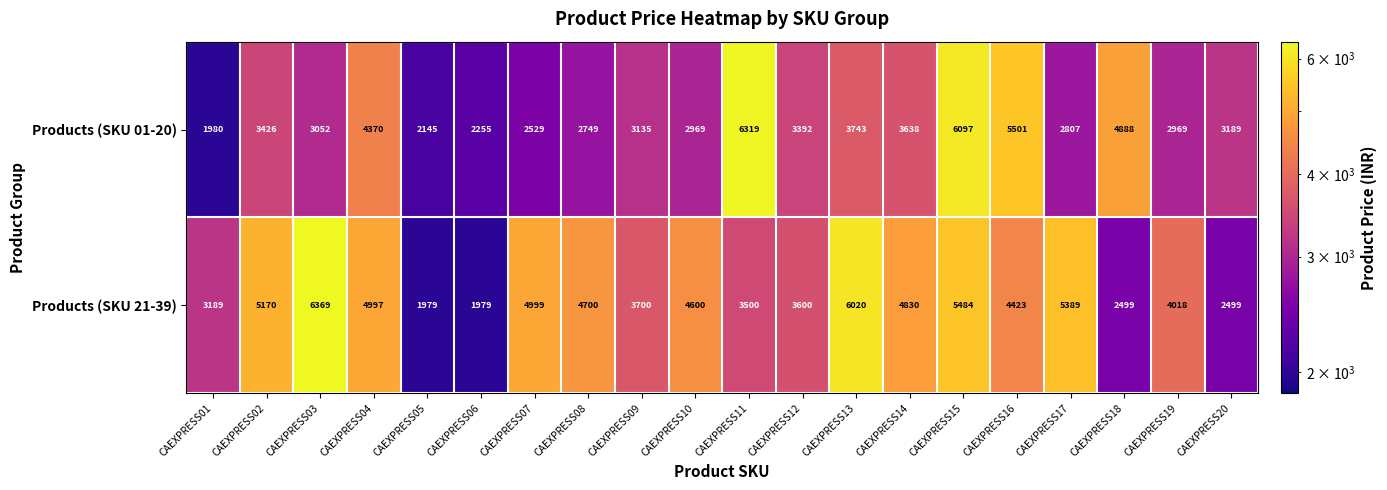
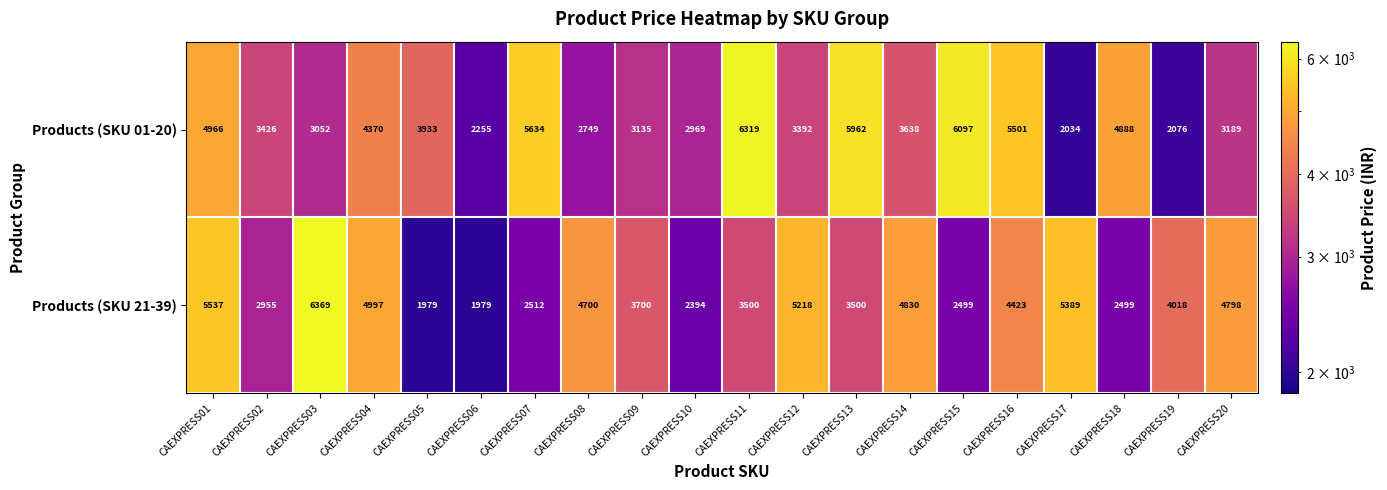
Products (SKU 01-20), CAEXPRESS01: 1980 -> 4966
Products (SKU 01-20), CAEXPRESS05: 2145 -> 3933
Products (SKU 01-20), CAEXPRESS07: 2529 -> 5634
Products (SKU 01-20), CAEXPRESS13: 3743 -> 5962
Products (SKU 01-20), CAEXPRESS17: 2807 -> 2034
Products (SKU 01-20), CAEXPRESS19: 2969 -> 2076
Products (SKU 21-39), CAEXPRESS01: 3189 -> 5537
Products (SKU 21-39), CAEXPRESS02: 5170 -> 2955
Products (SKU 21-39), CAEXPRESS07: 4999 -> 2512
Products (SKU 21-39), CAEXPRESS10: 4600 -> 2394
Products (SKU 21-39), CAEXPRESS12: 3600 -> 5218
Products (SKU 21-39), CAEXPRESS13: 6020 -> 3500
Products (SKU 21-39), CAEXPRESS15: 5484 -> 2499
Products (SKU 21-39), CAEXPRESS20: 2499 -> 4798
